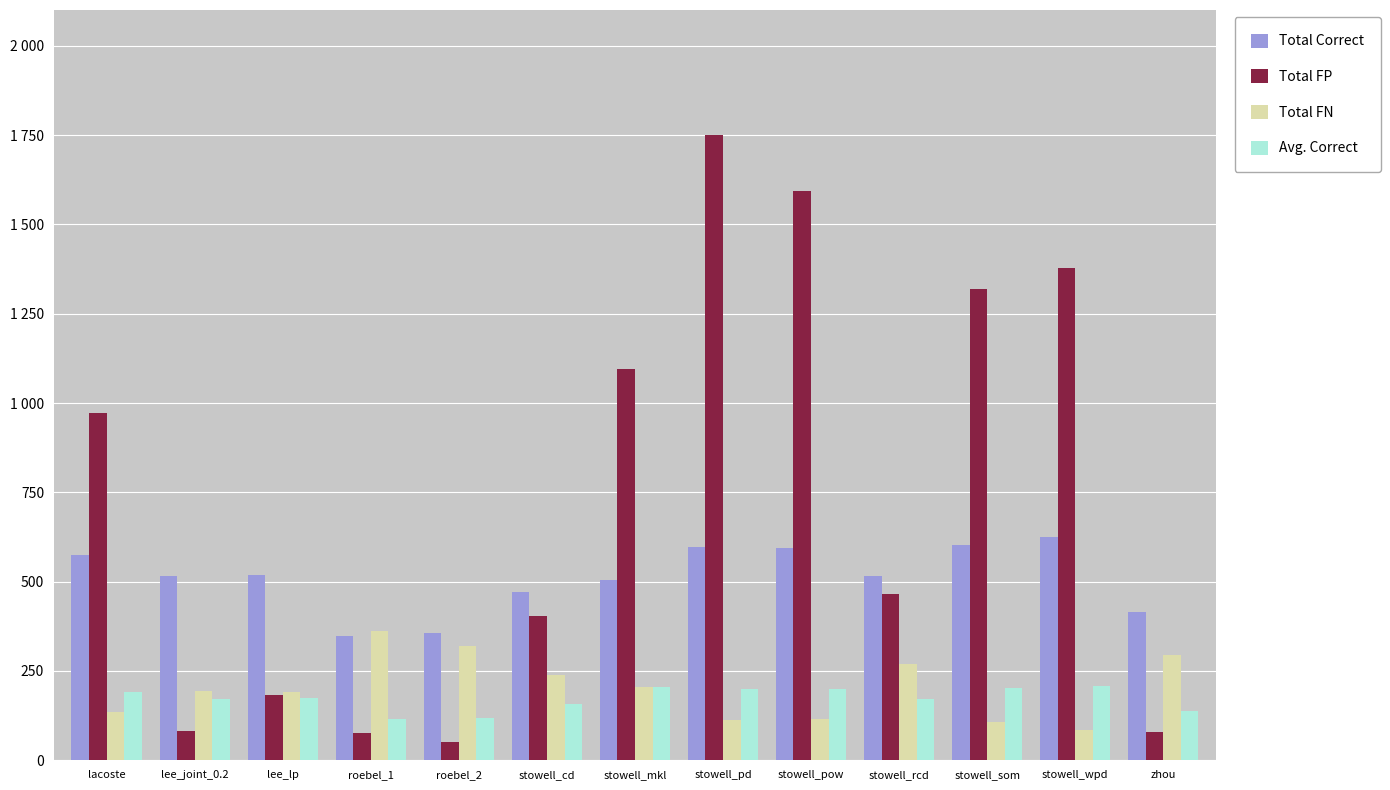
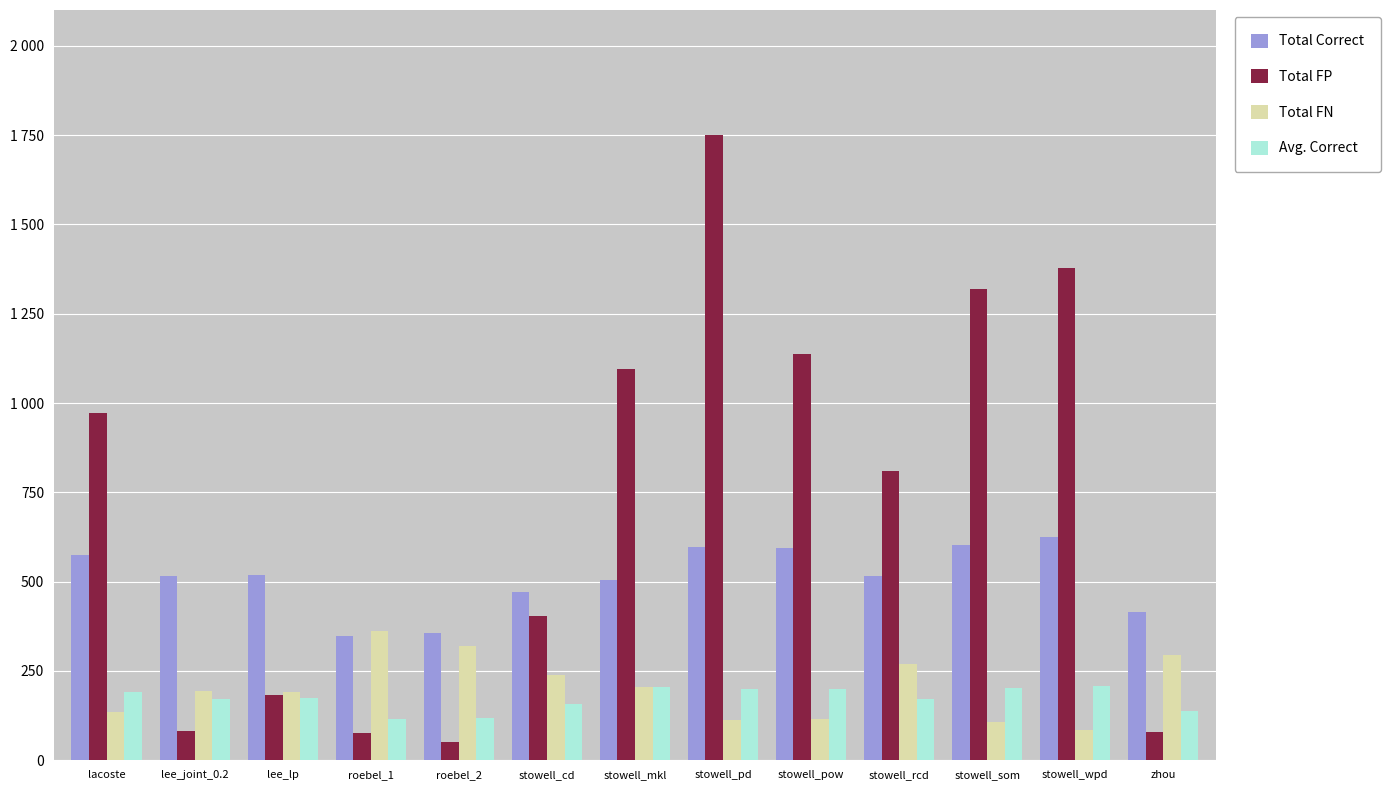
Total FP, stowell_pow: 1590 -> 1140
Total FP, stowell_rcd: 470 -> 810
